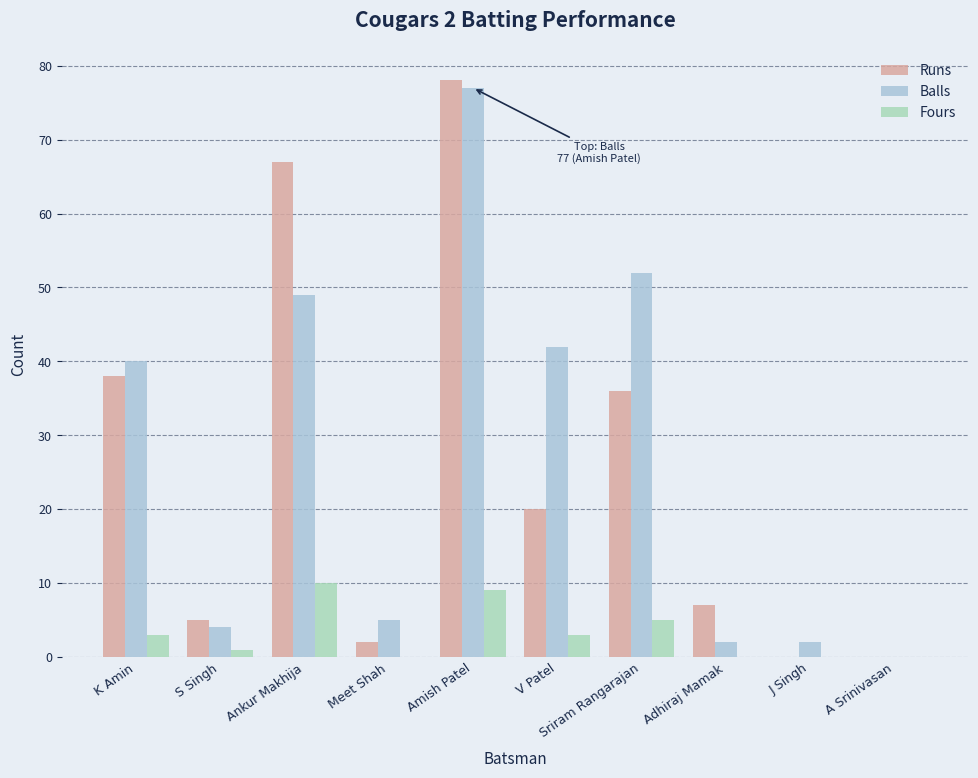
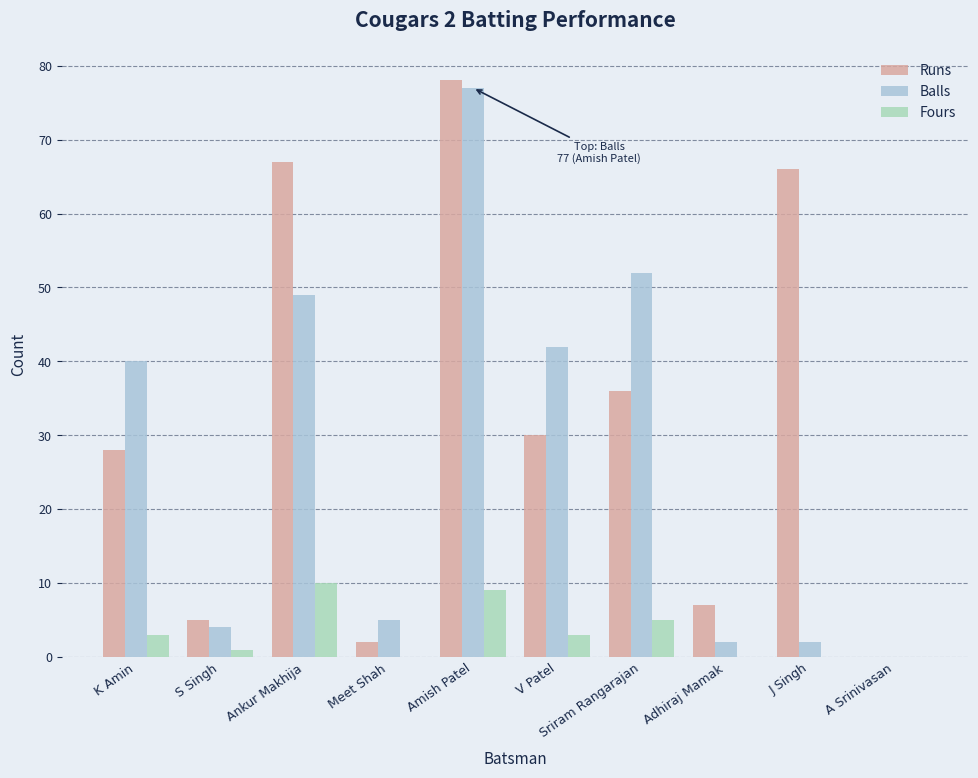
Runs, K Amin: 38 -> 28
Runs, V Patel: 20 -> 30
Runs, J Singh: 0 -> 66
